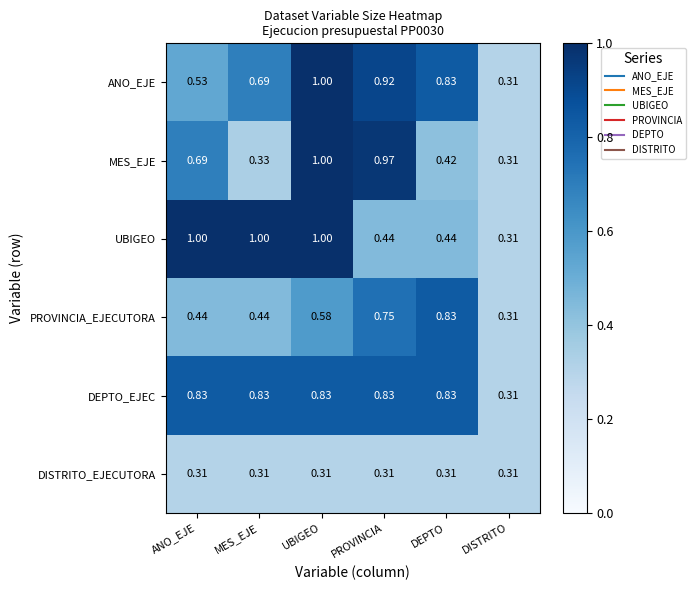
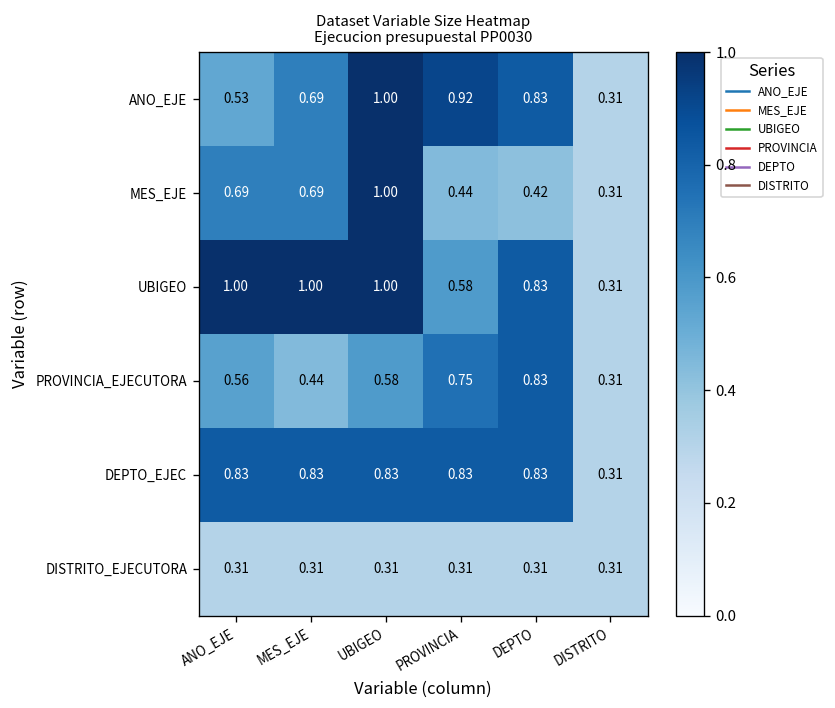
MES_EJE, MES_EJE: 0.33 -> 0.69
MES_EJE, PROVINCIA: 0.97 -> 0.44
UBIGEO, PROVINCIA: 0.44 -> 0.58
UBIGEO, DEPTO: 0.44 -> 0.83
PROVINCIA_EJECUTORA, ANO_EJE: 0.44 -> 0.56
